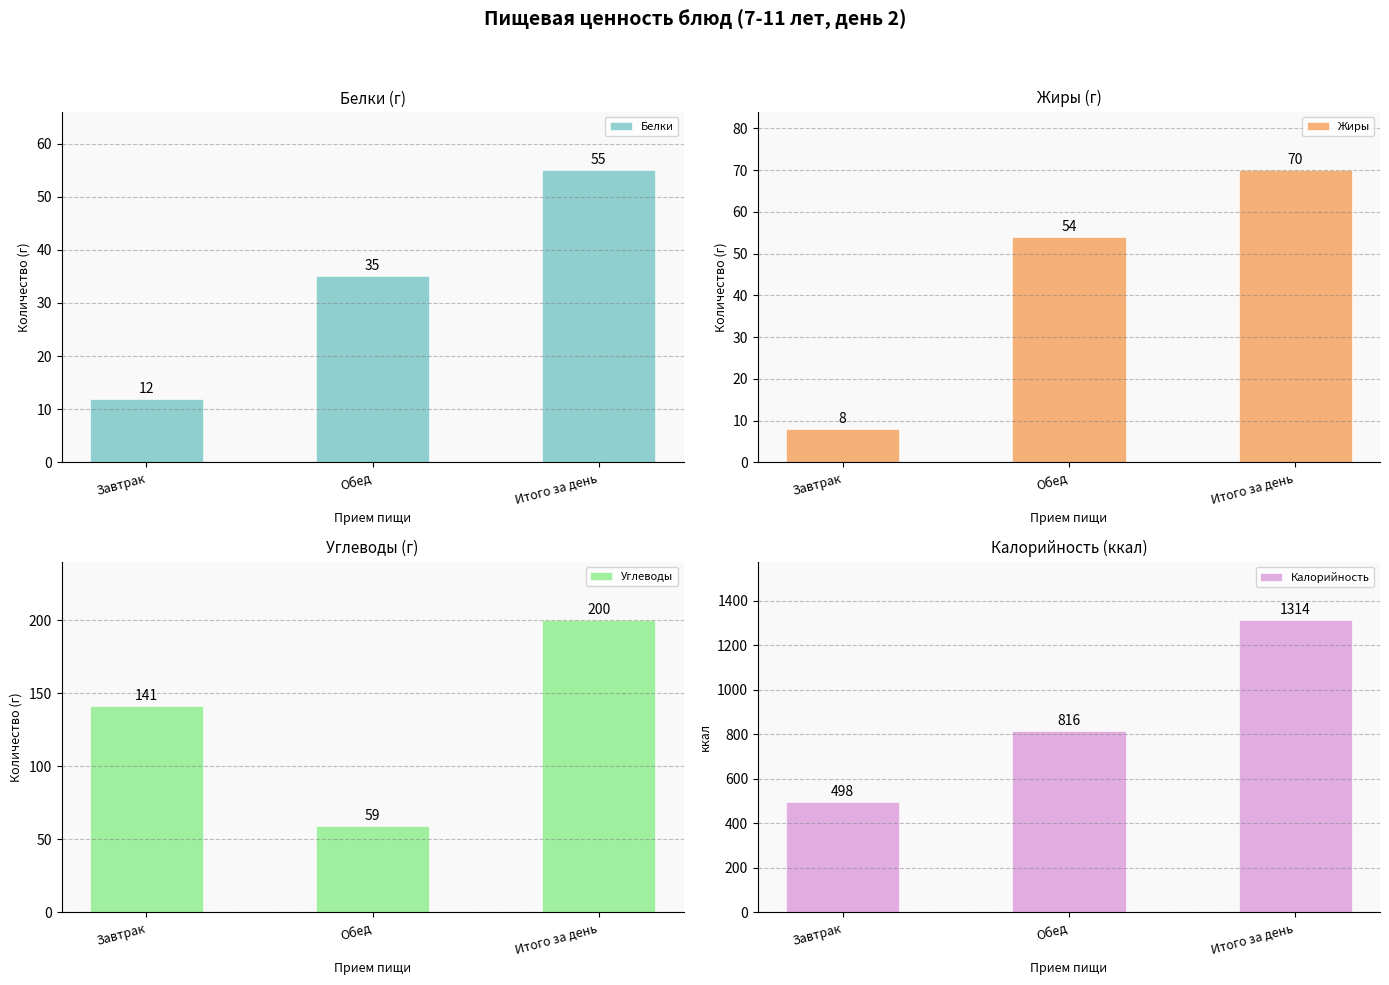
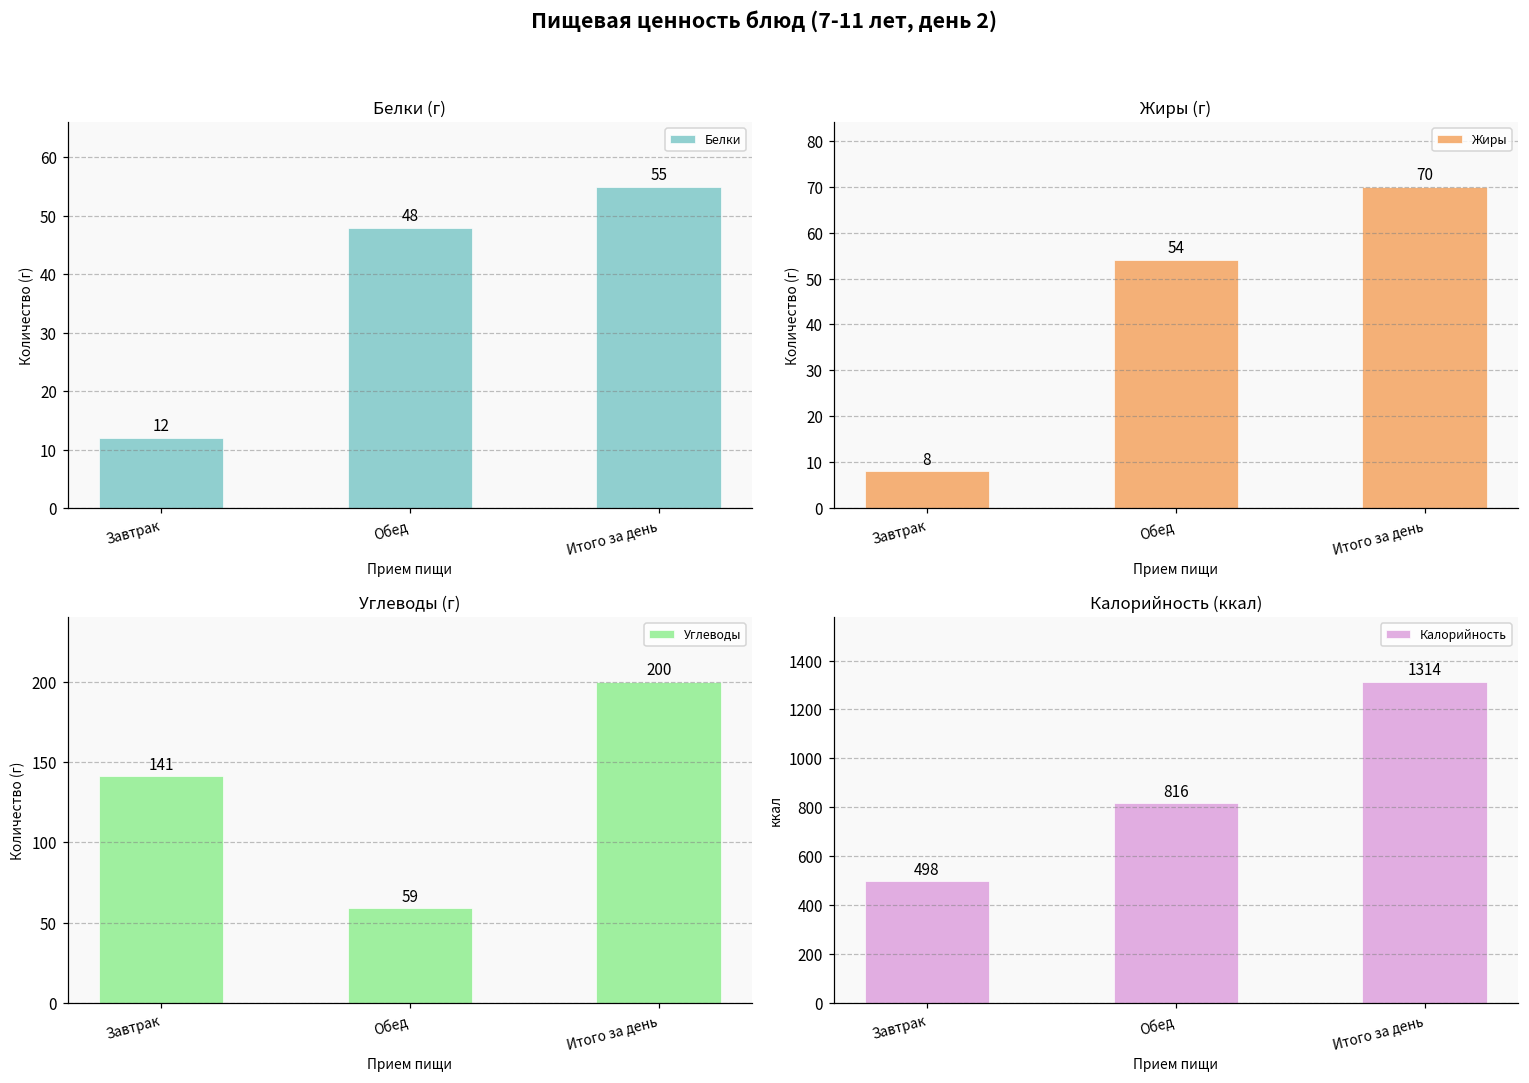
Белки (г), Обед: 35 -> 48
